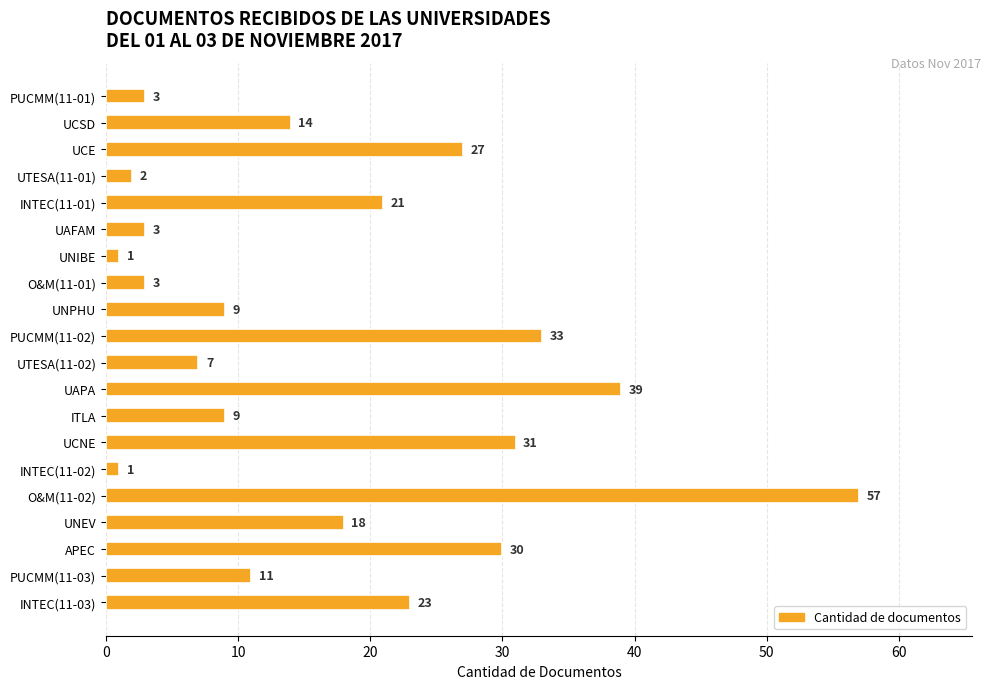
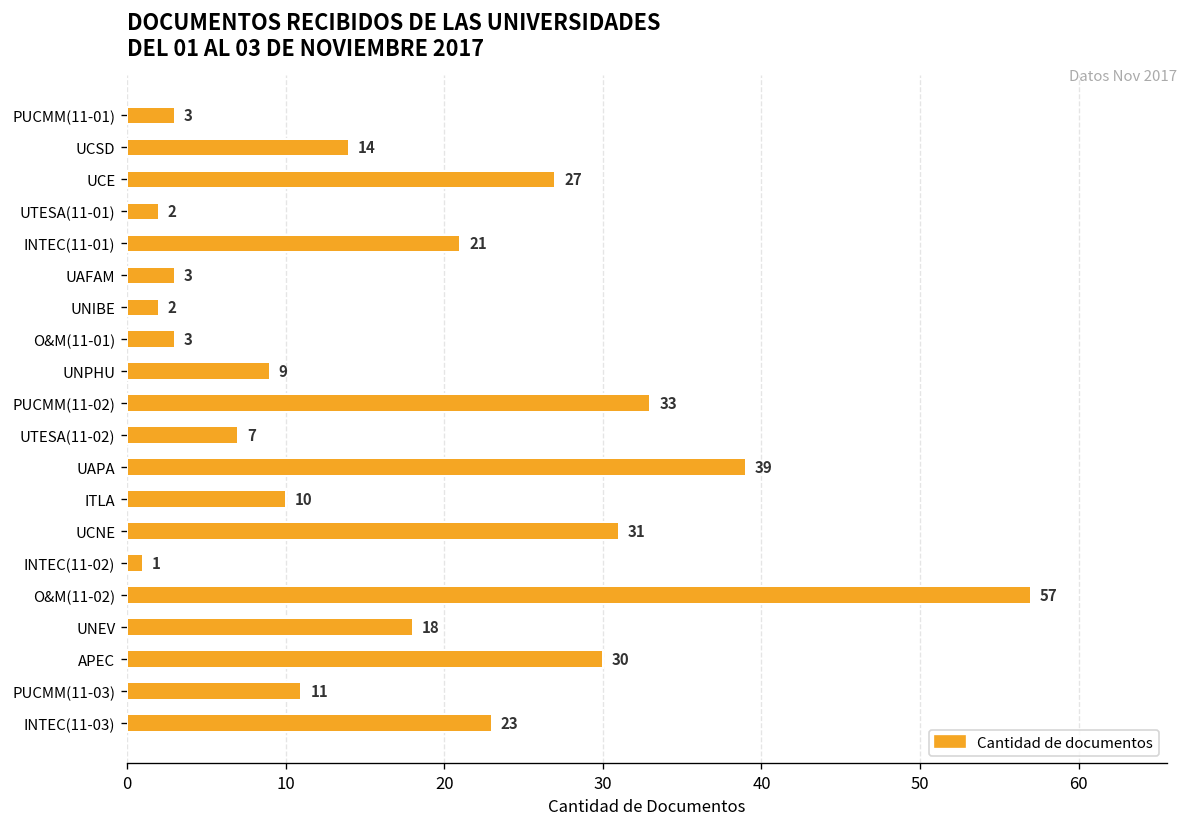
UNIBE: 1 -> 2
ITLA: 9 -> 10
